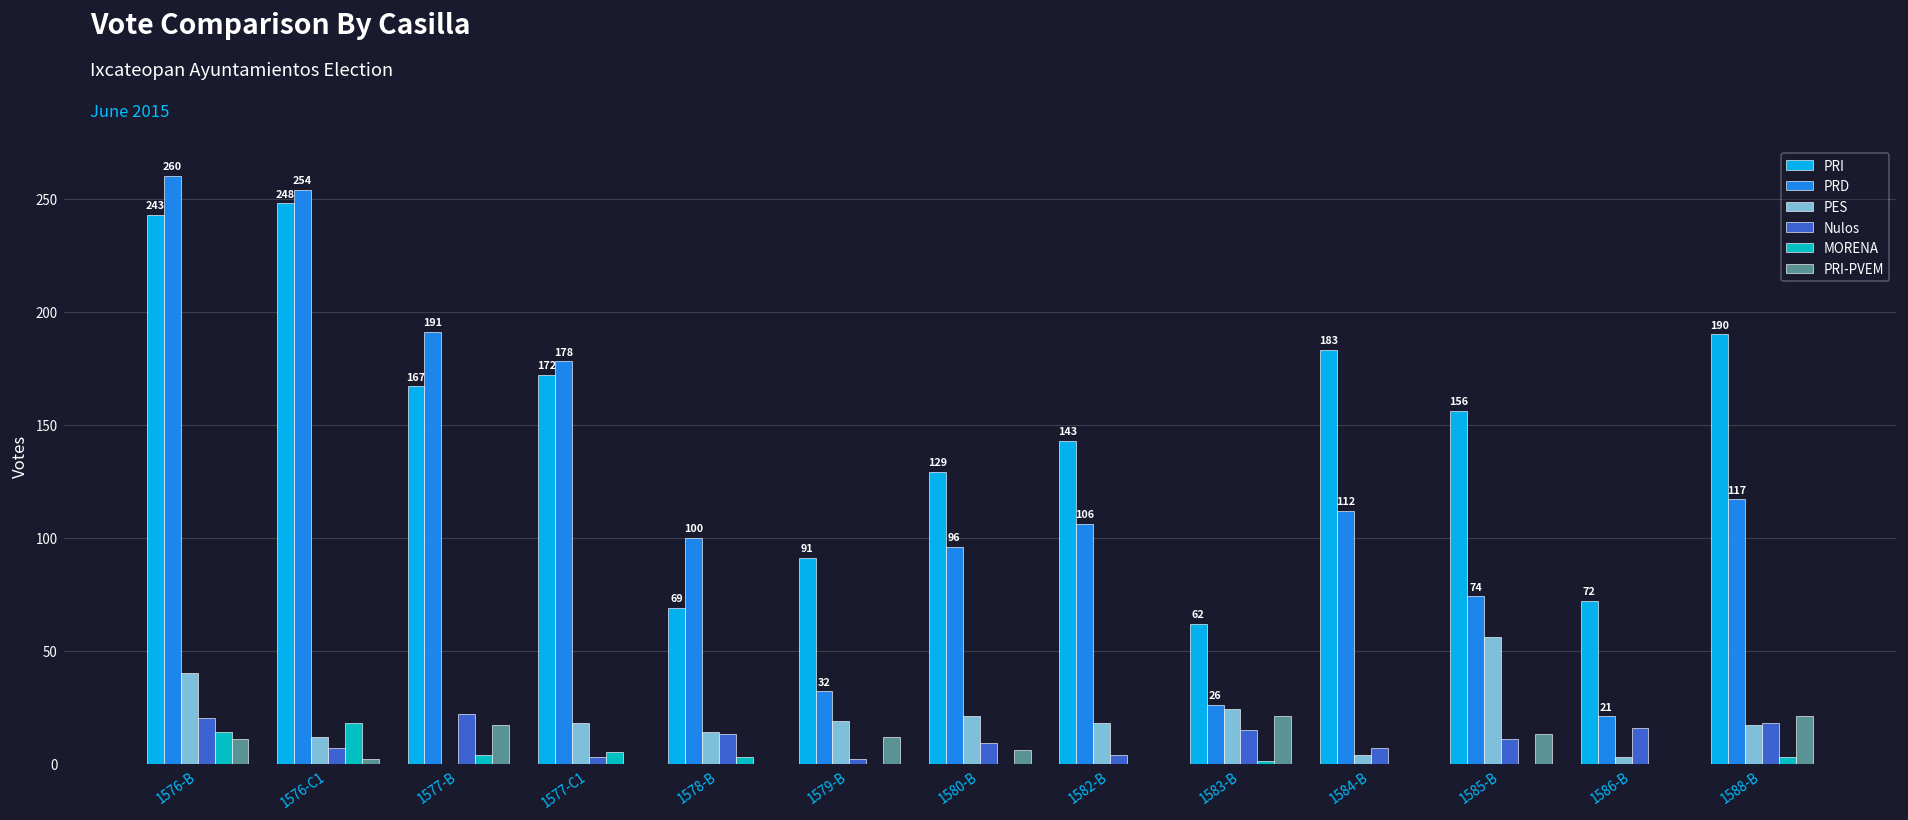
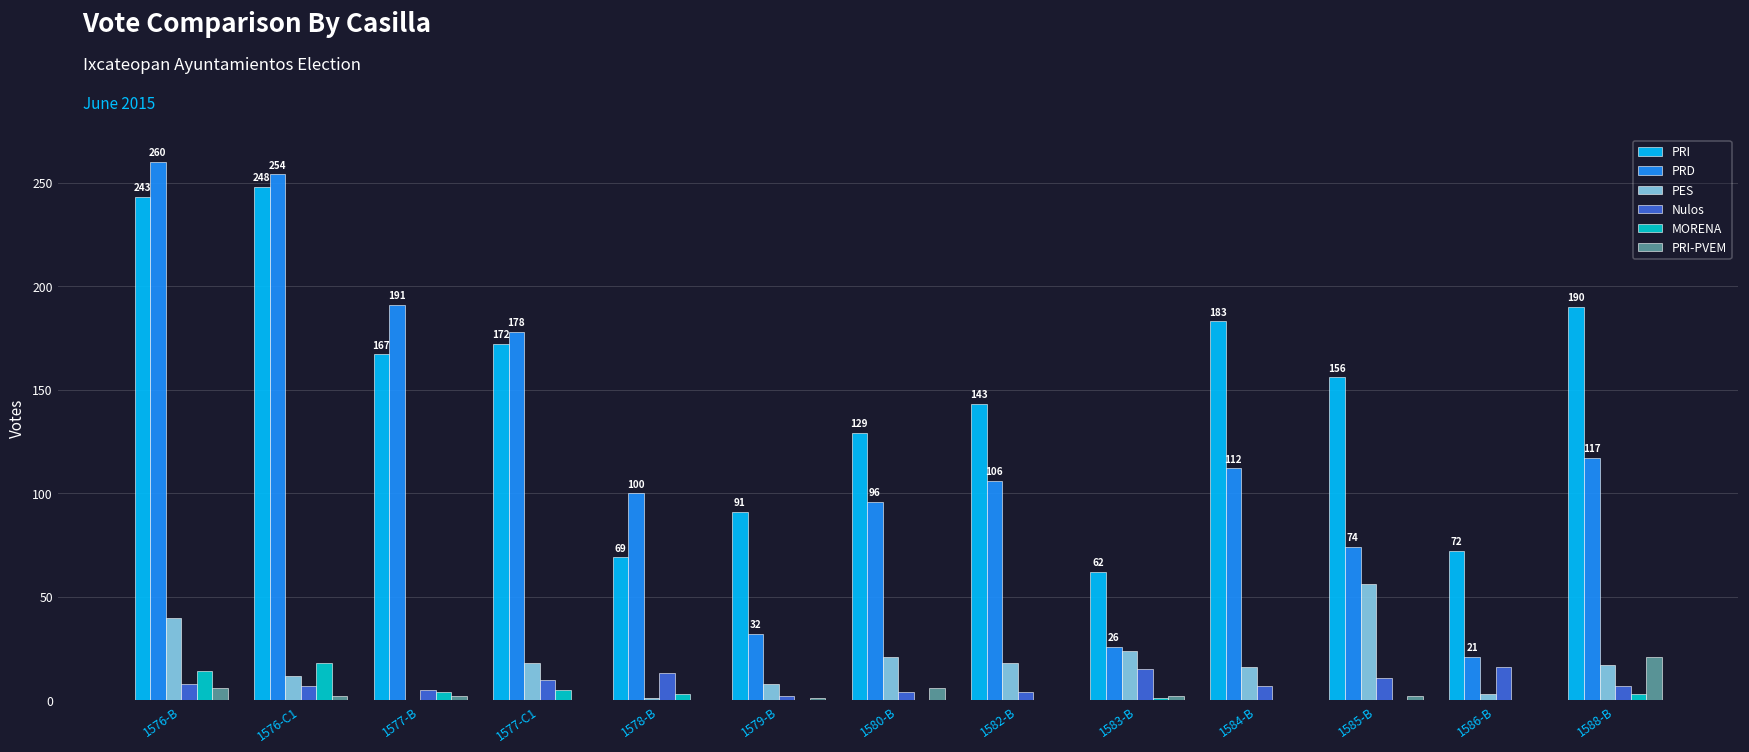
Nulos, 1576-B: 20 -> 8
PRI-PVEM, 1576-B: 11 -> 6
Nulos, 1577-B: 22 -> 5
PRI-PVEM, 1577-B: 17 -> 2
Nulos, 1577-C1: 3 -> 10
PES, 1578-B: 14 -> 1
PES, 1579-B: 19 -> 8
PRI-PVEM, 1579-B: 12 -> 1
Nulos, 1580-B: 9 -> 4
PRI-PVEM, 1583-B: 21 -> 2
PES, 1584-B: 4 -> 16
PRI-PVEM, 1585-B: 13 -> 2
Nulos, 1588-B: 18 -> 7
